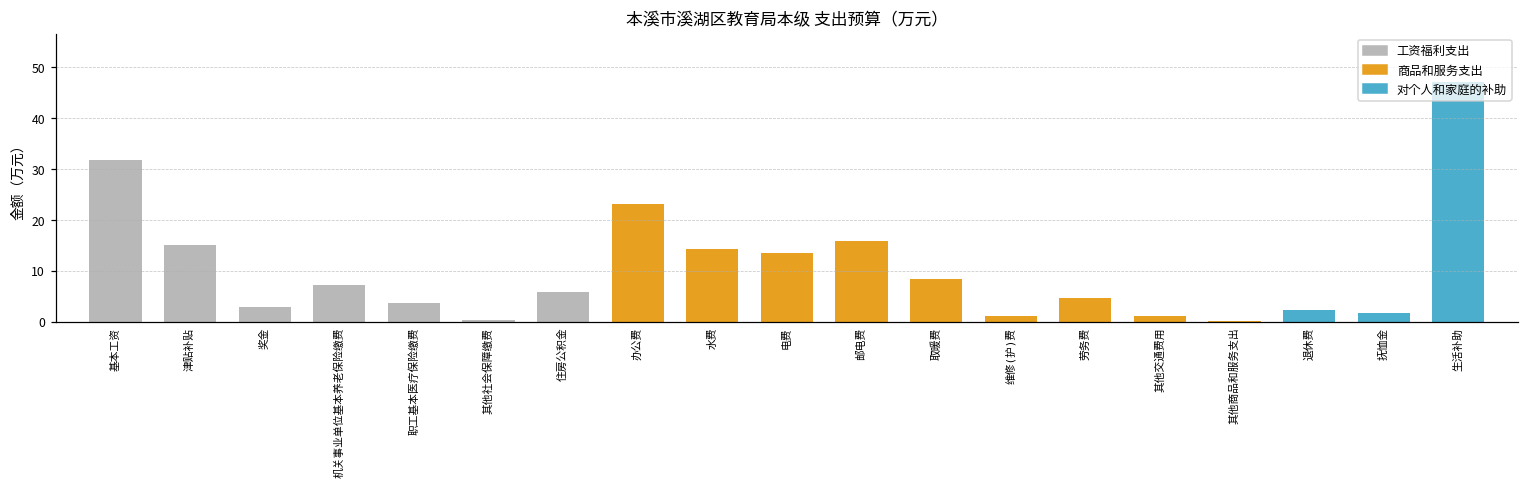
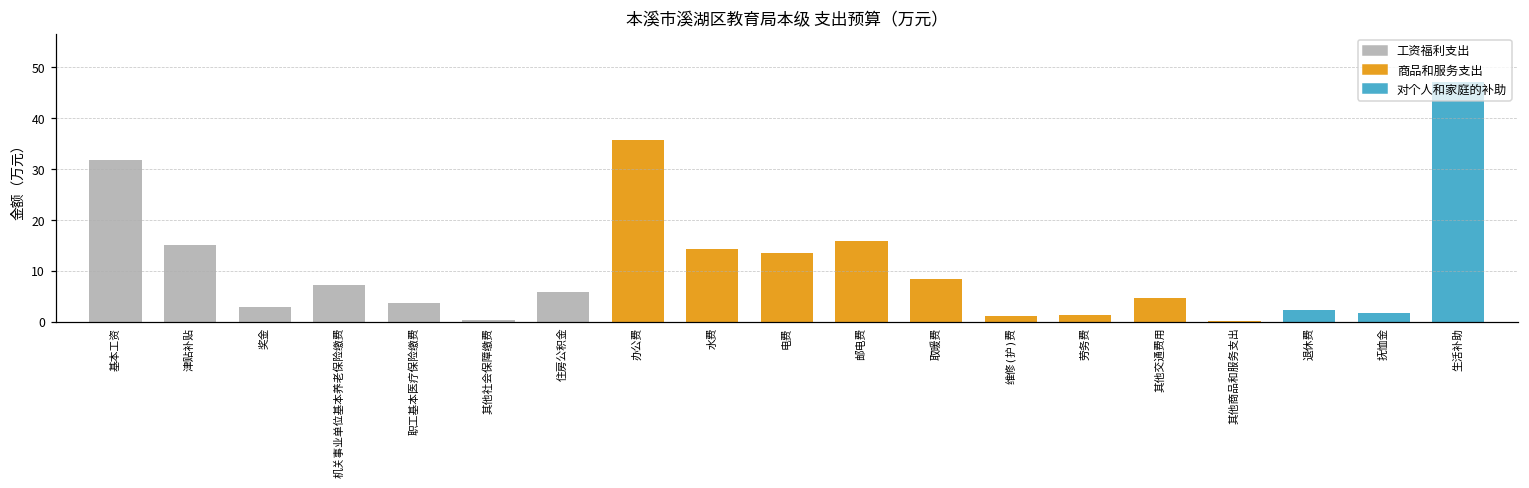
办公费: 23 -> 36
劳务费: 5 -> 1
其他交通费用: 1 -> 5
